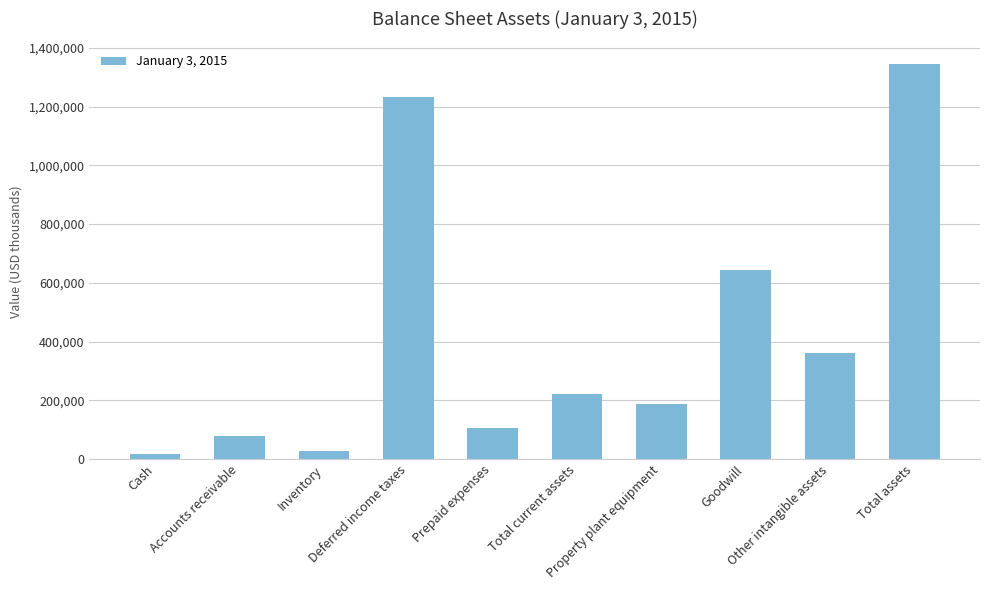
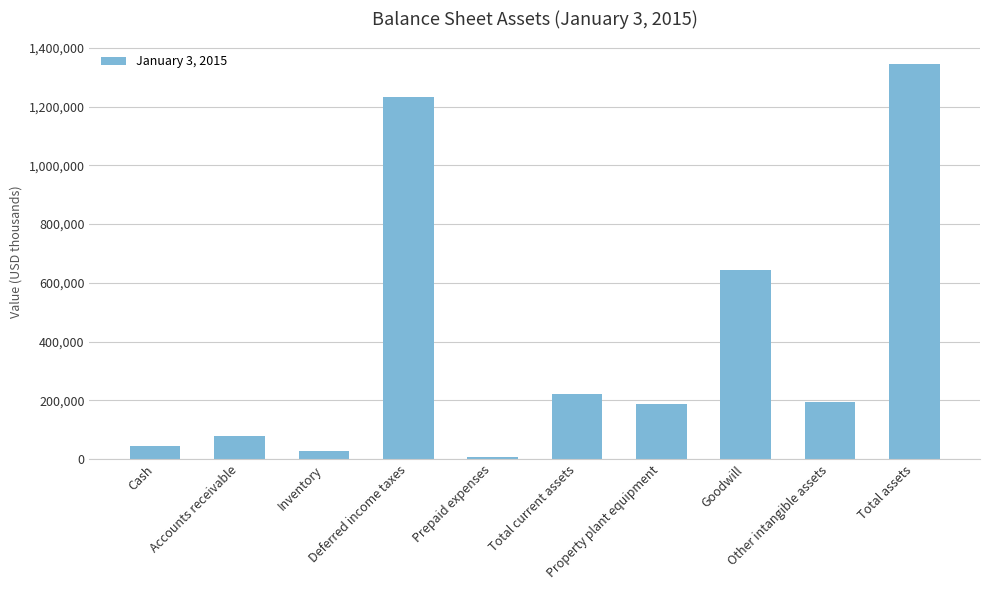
Cash: 20,000 -> 40,000
Prepaid expenses: 110,000 -> 10,000
Other intangible assets: 360,000 -> 190,000
